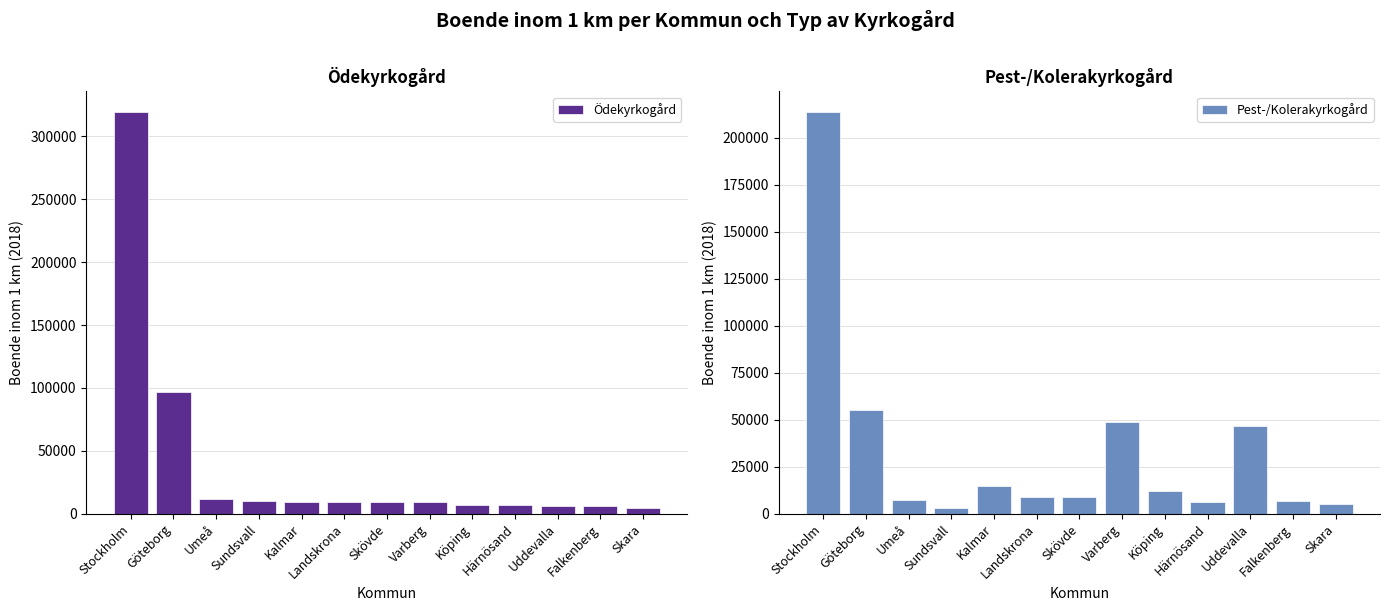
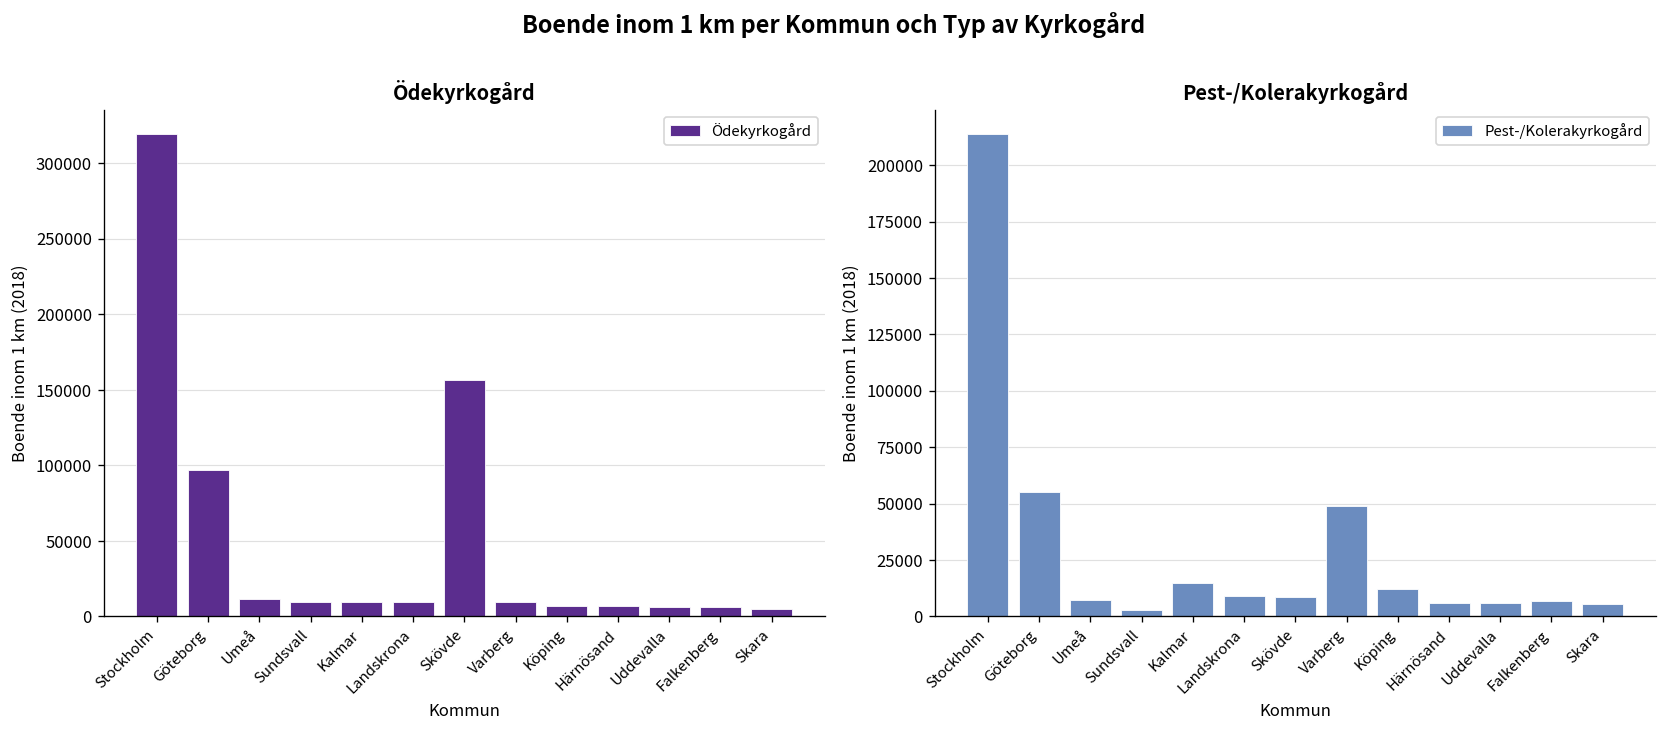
Ödekyrkogård, Skövde: 9000 -> 156000
Pest-/Kolerakyrkogård, Uddevalla: 47000 -> 6000
